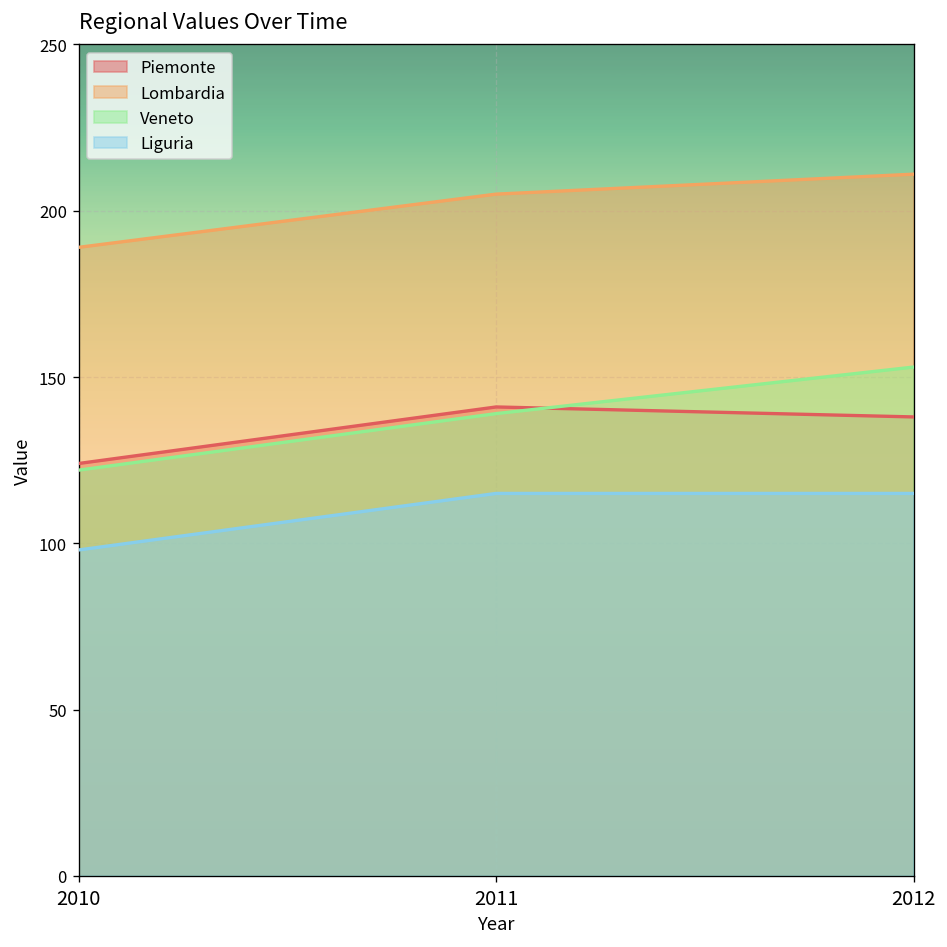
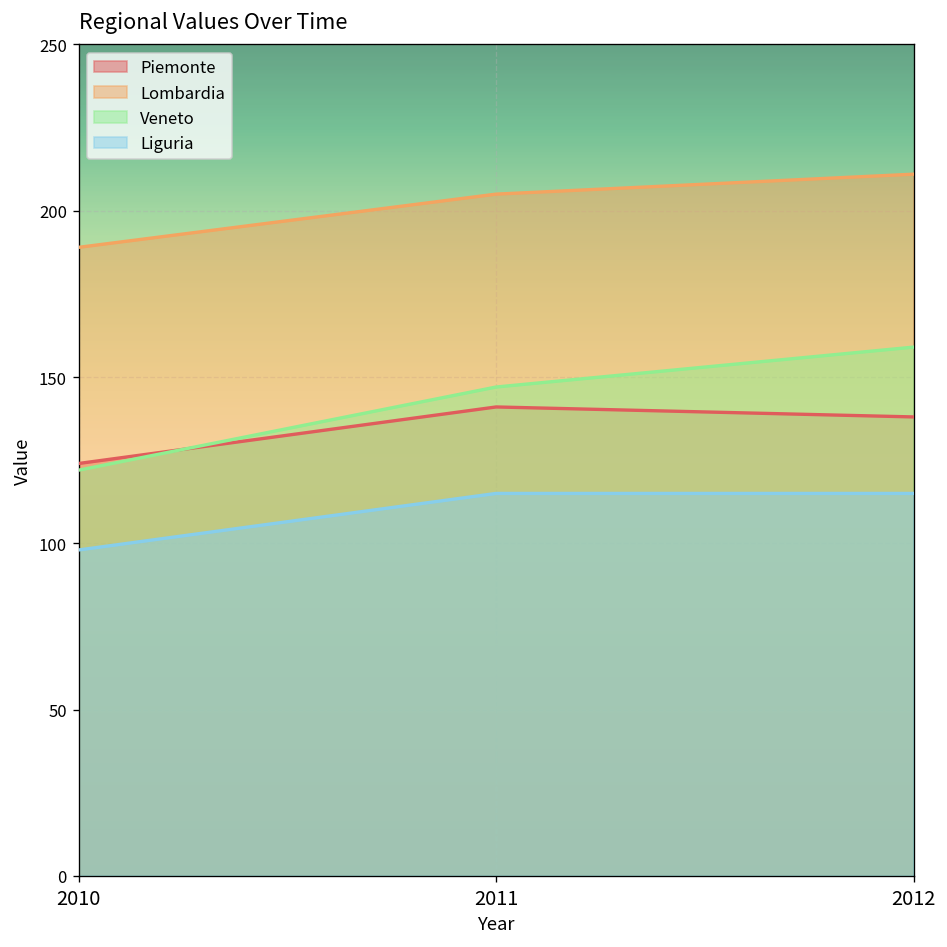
Veneto, 2011: 139 -> 147
Veneto, 2012: 153 -> 159
